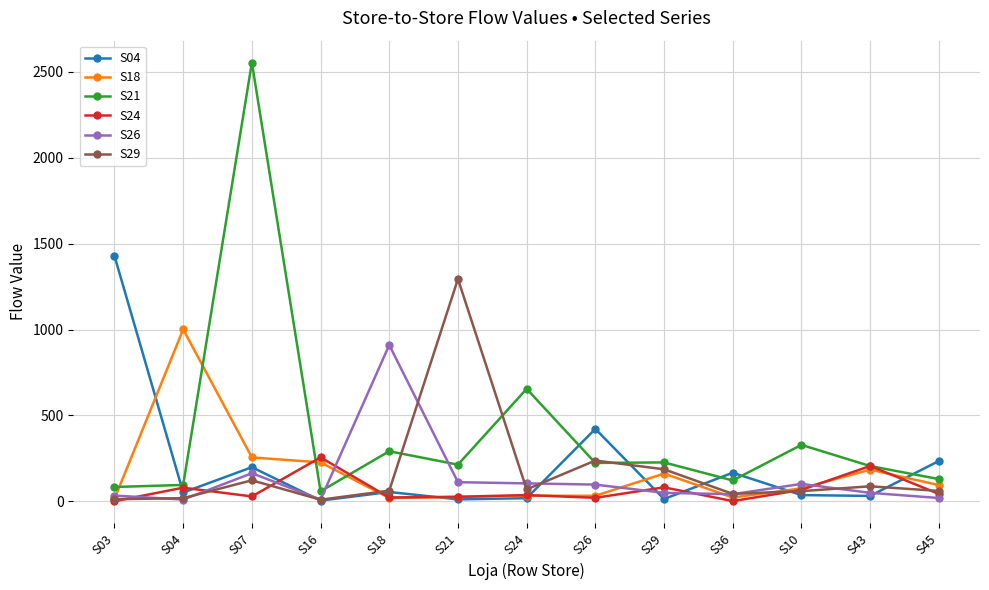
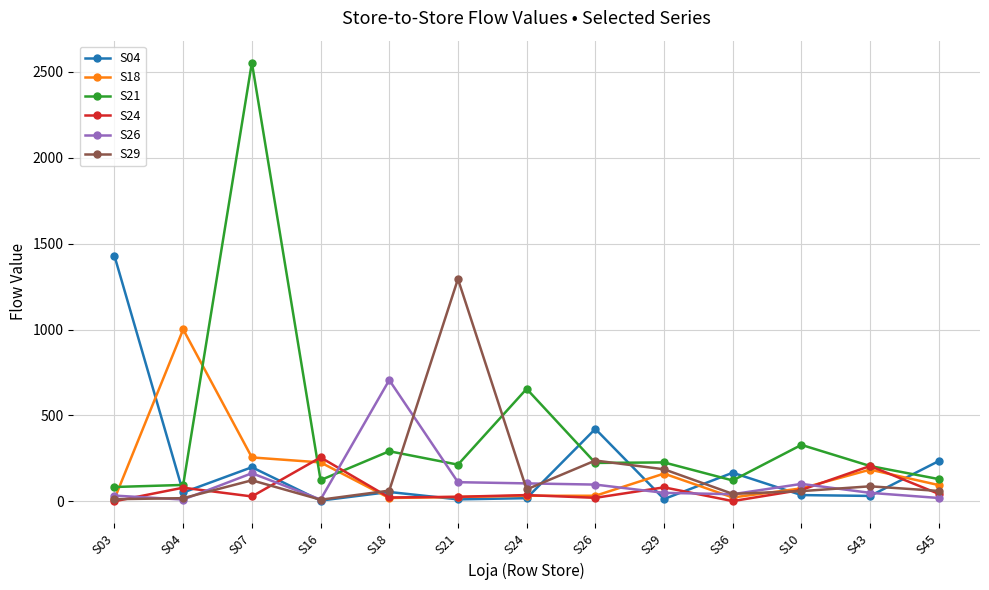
S21, S16: 60 -> 120
S26, S18: 910 -> 710
